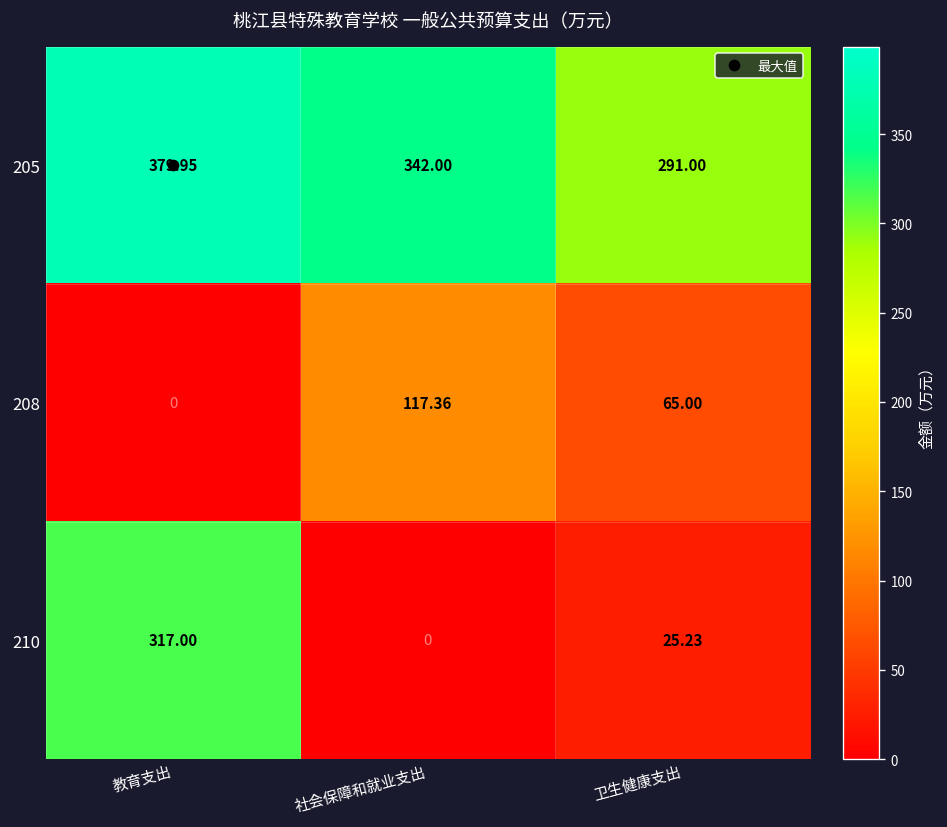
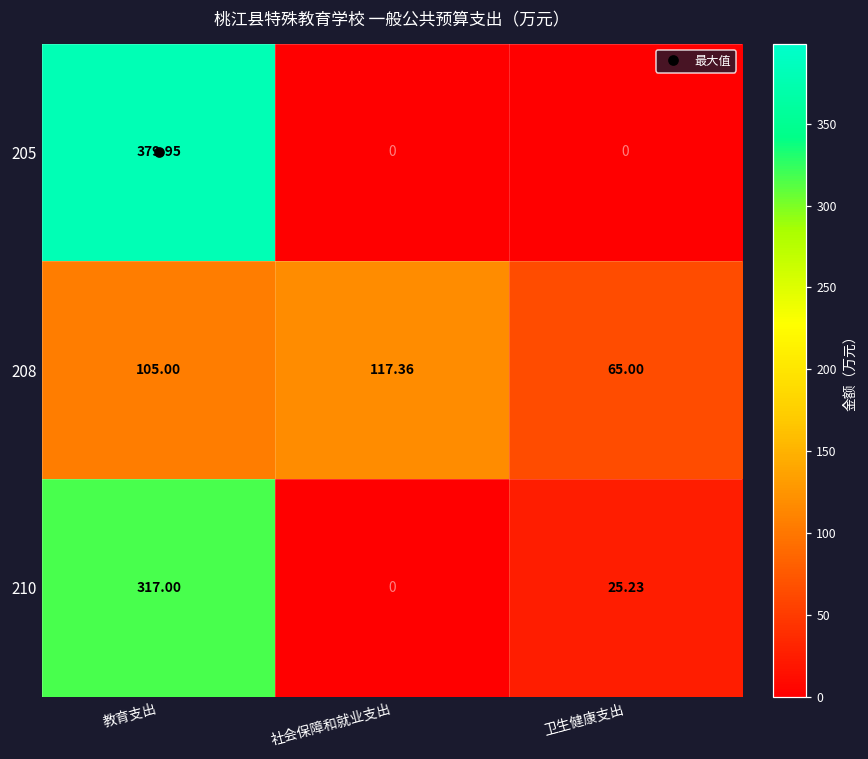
205, 社会保障和就业支出: 342.00 -> 0
205, 卫生健康支出: 291.00 -> 0
208, 教育支出: 0 -> 105.00
